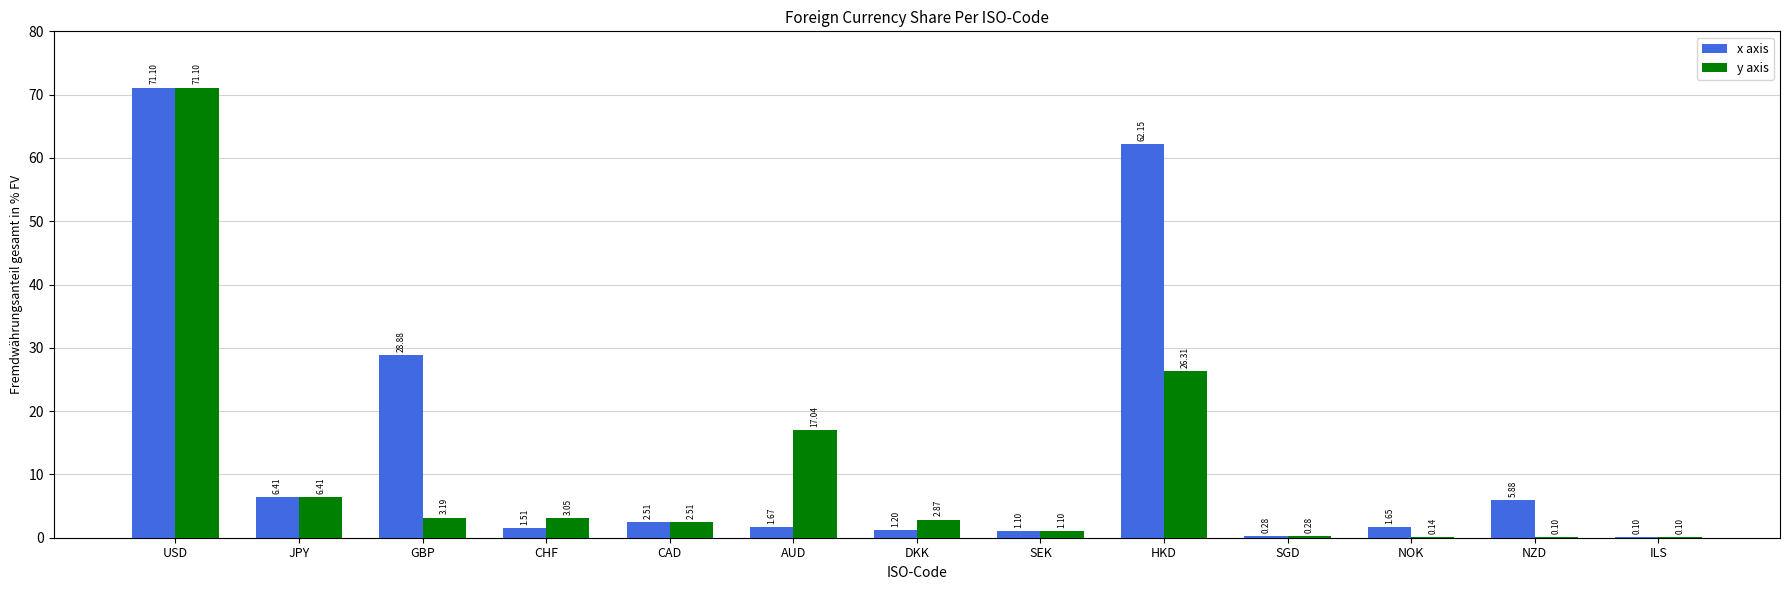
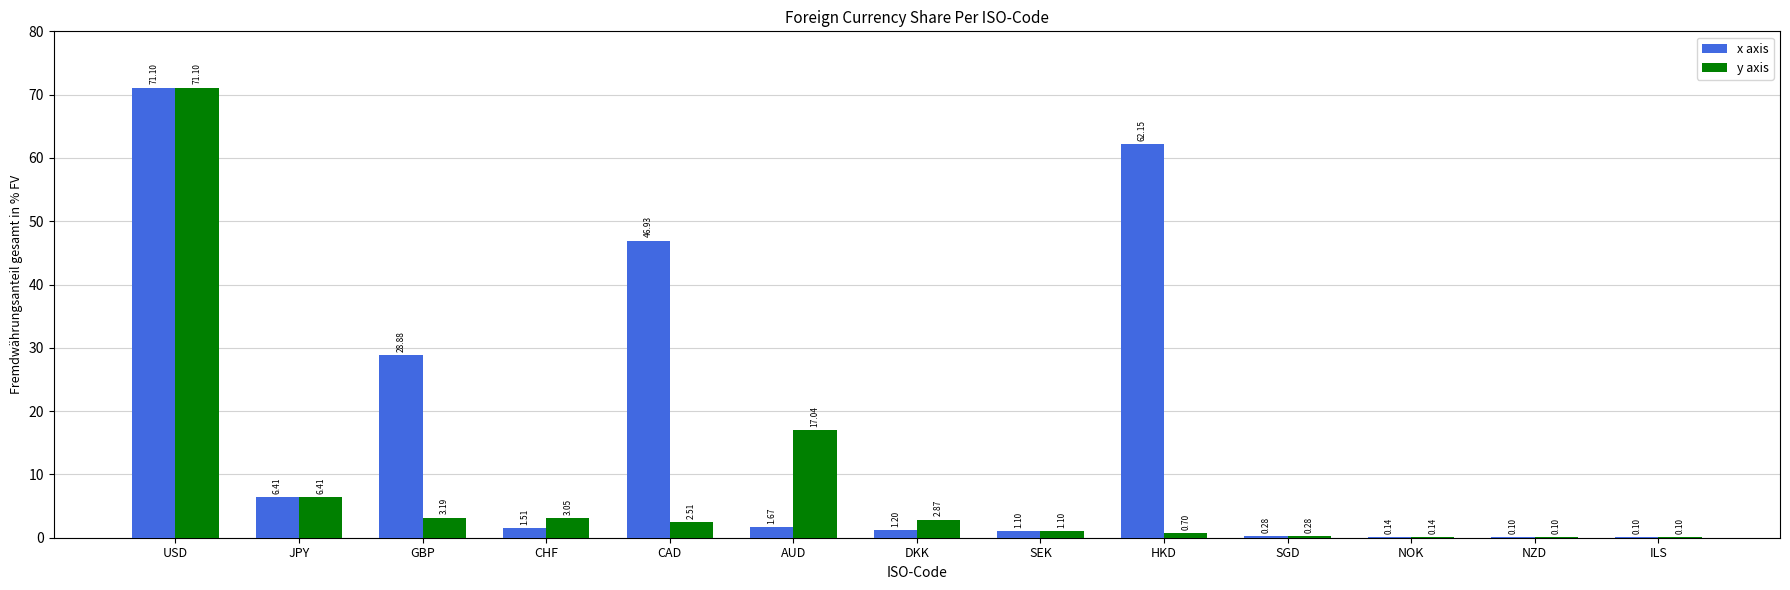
x axis, CAD: 2.51 -> 46.93
y axis, HKD: 26.31 -> 0.70
x axis, NOK: 1.65 -> 0.14
x axis, NZD: 5.88 -> 0.10
